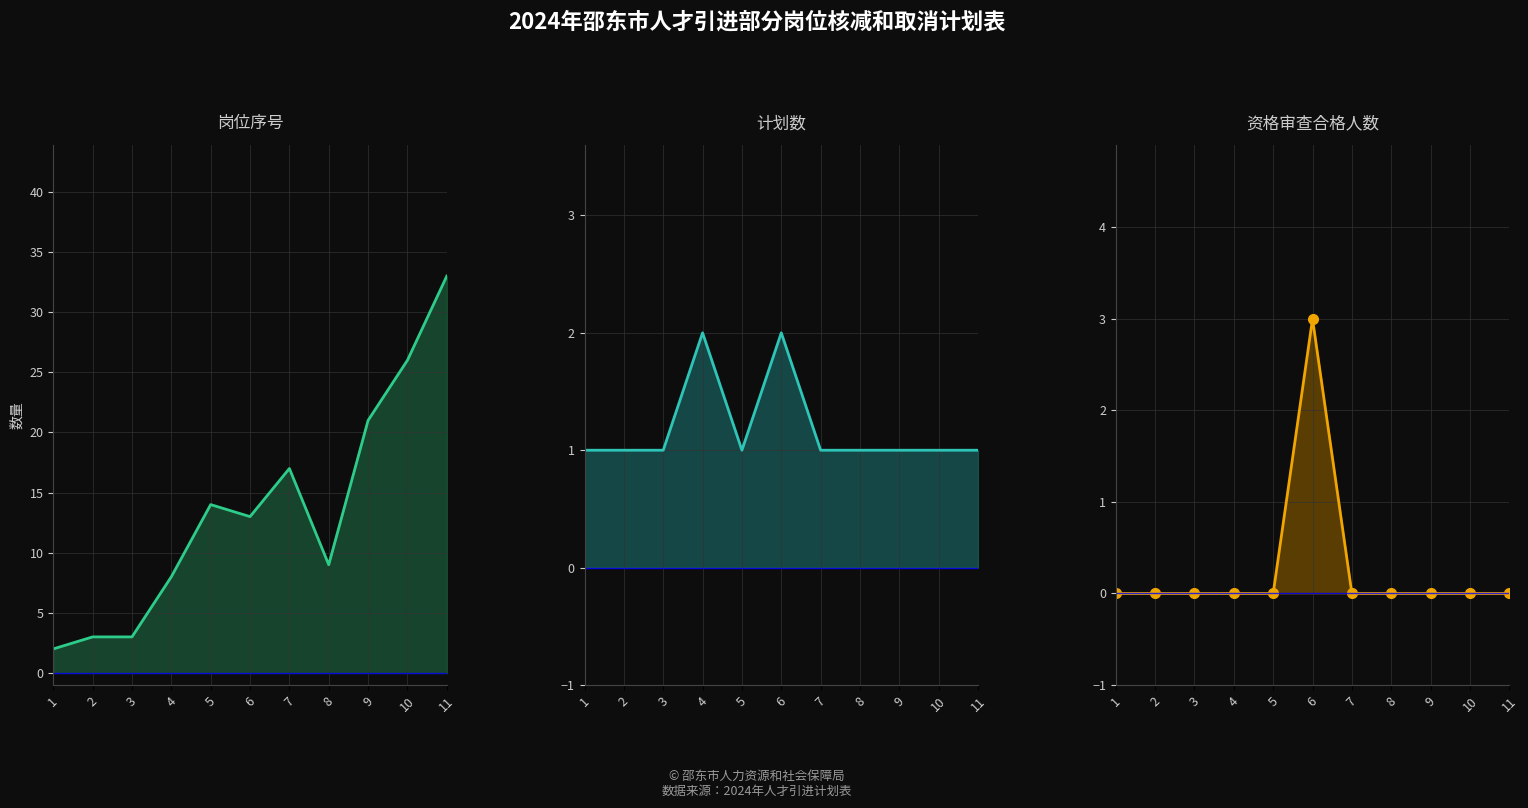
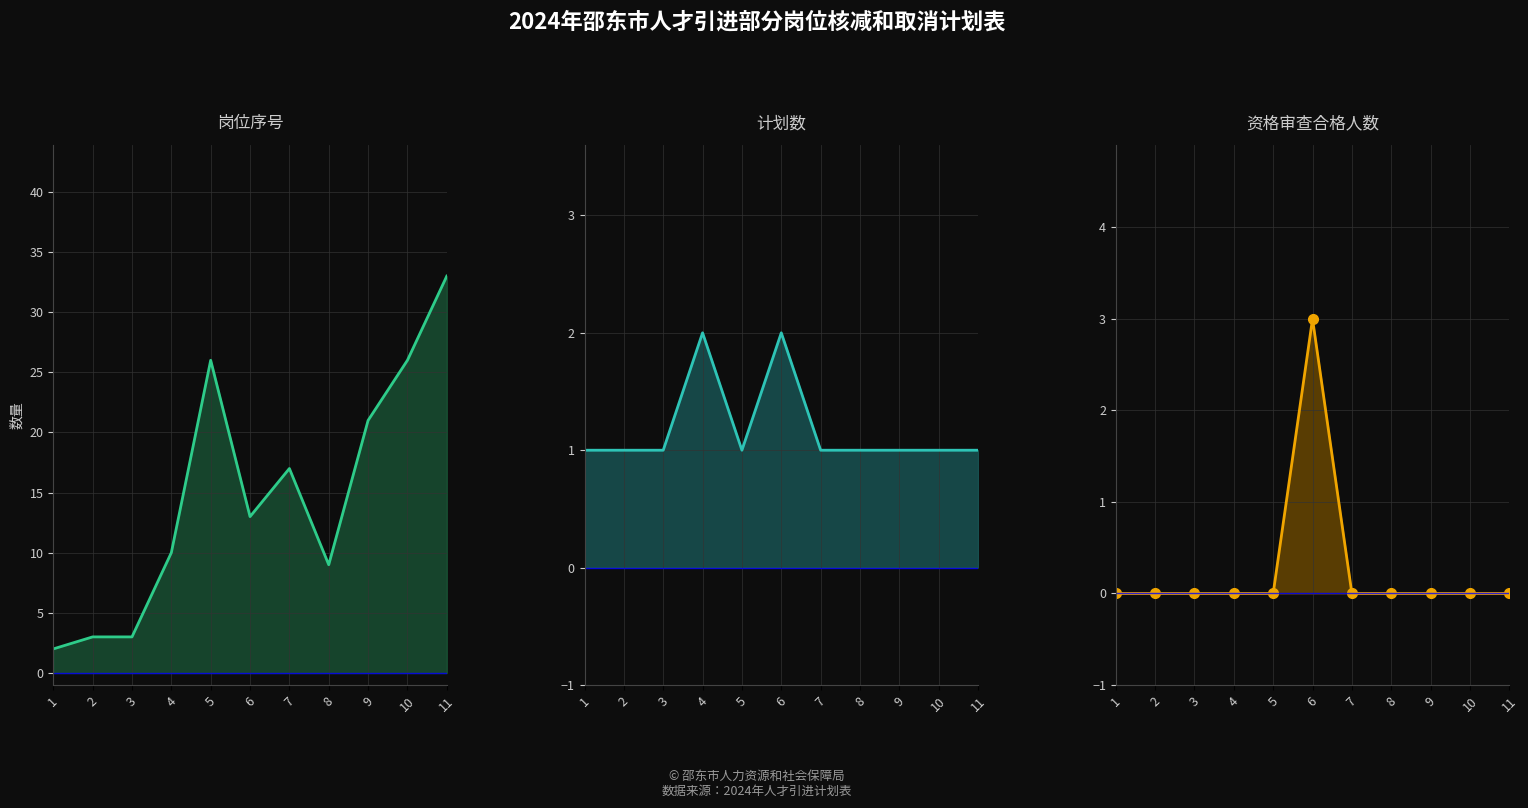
岗位序号, 4: 8 -> 10
岗位序号, 5: 14 -> 26
